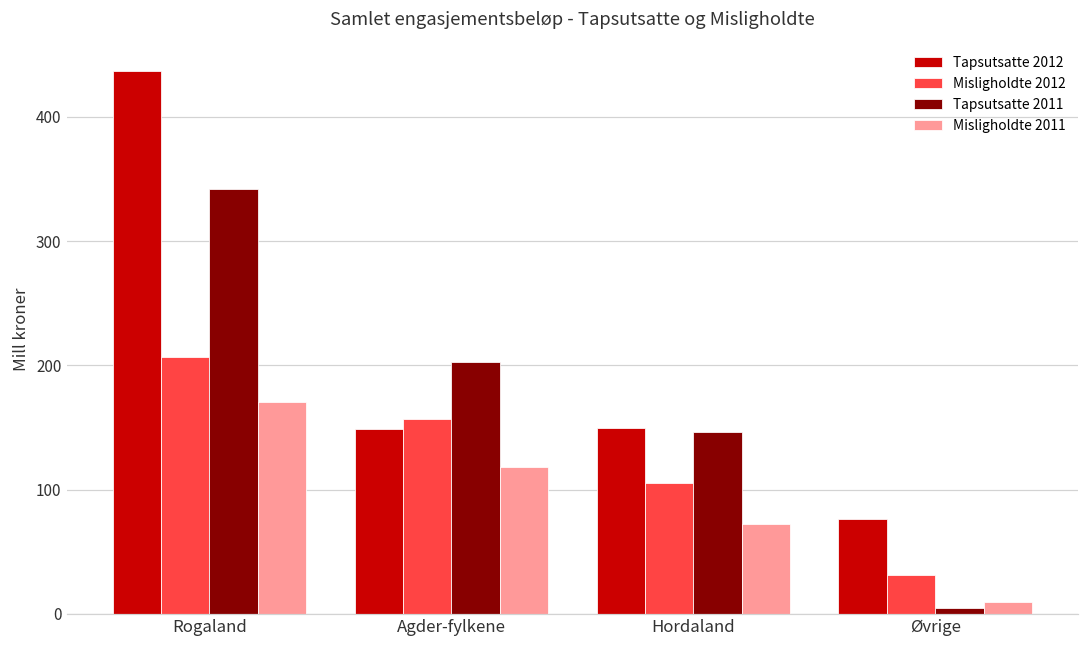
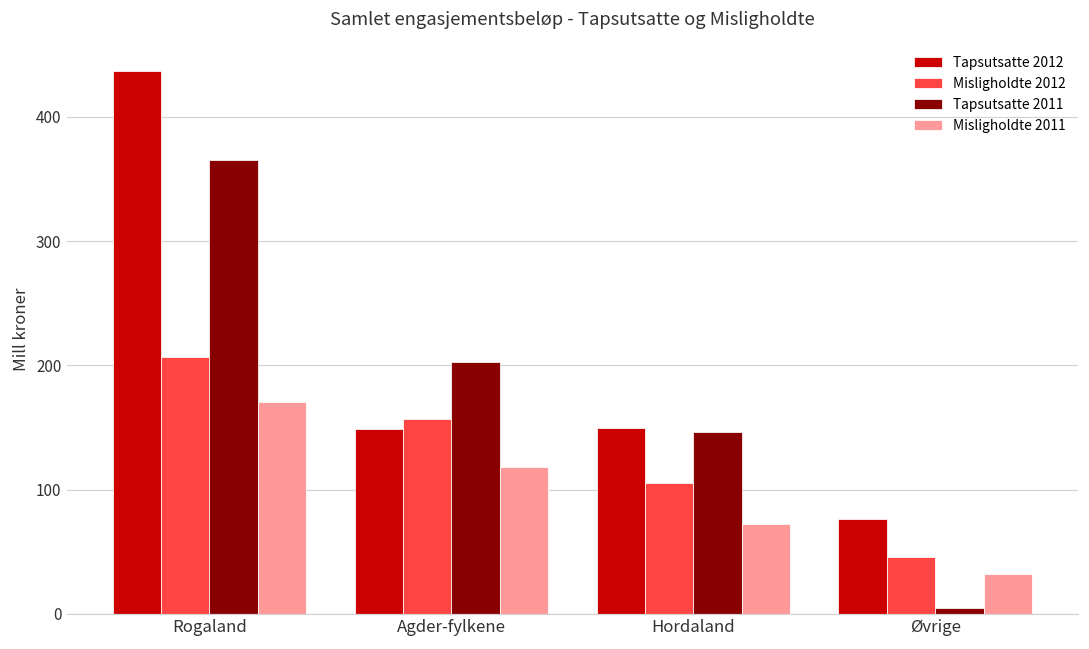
Tapsutsatte 2011, Rogaland: 342 -> 365
Misligholdte 2012, Øvrige: 31 -> 46
Misligholdte 2011, Øvrige: 10 -> 32
